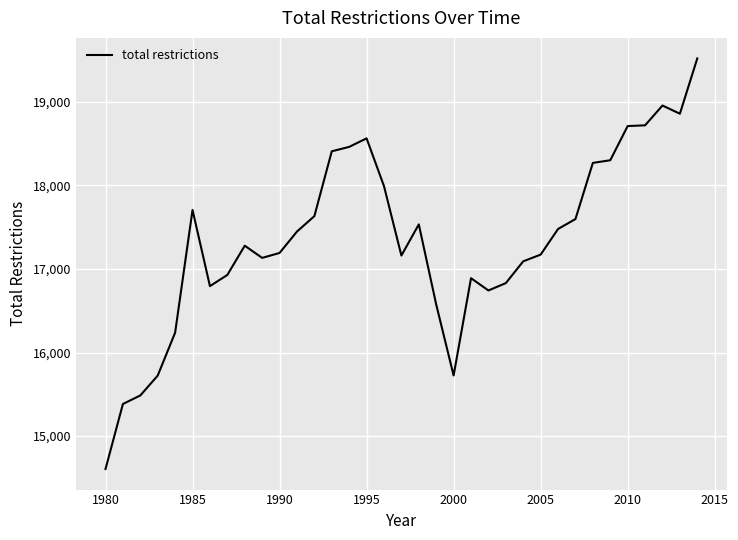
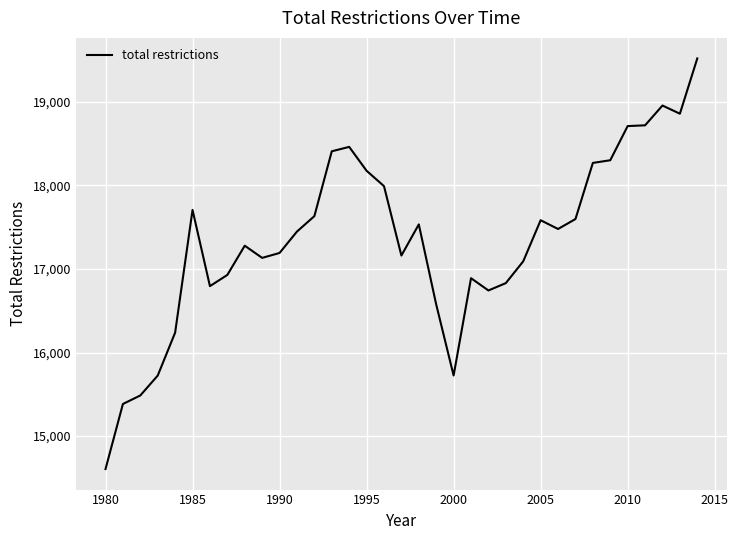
1995: 18,600 -> 18,200
2005: 17,200 -> 17,600
